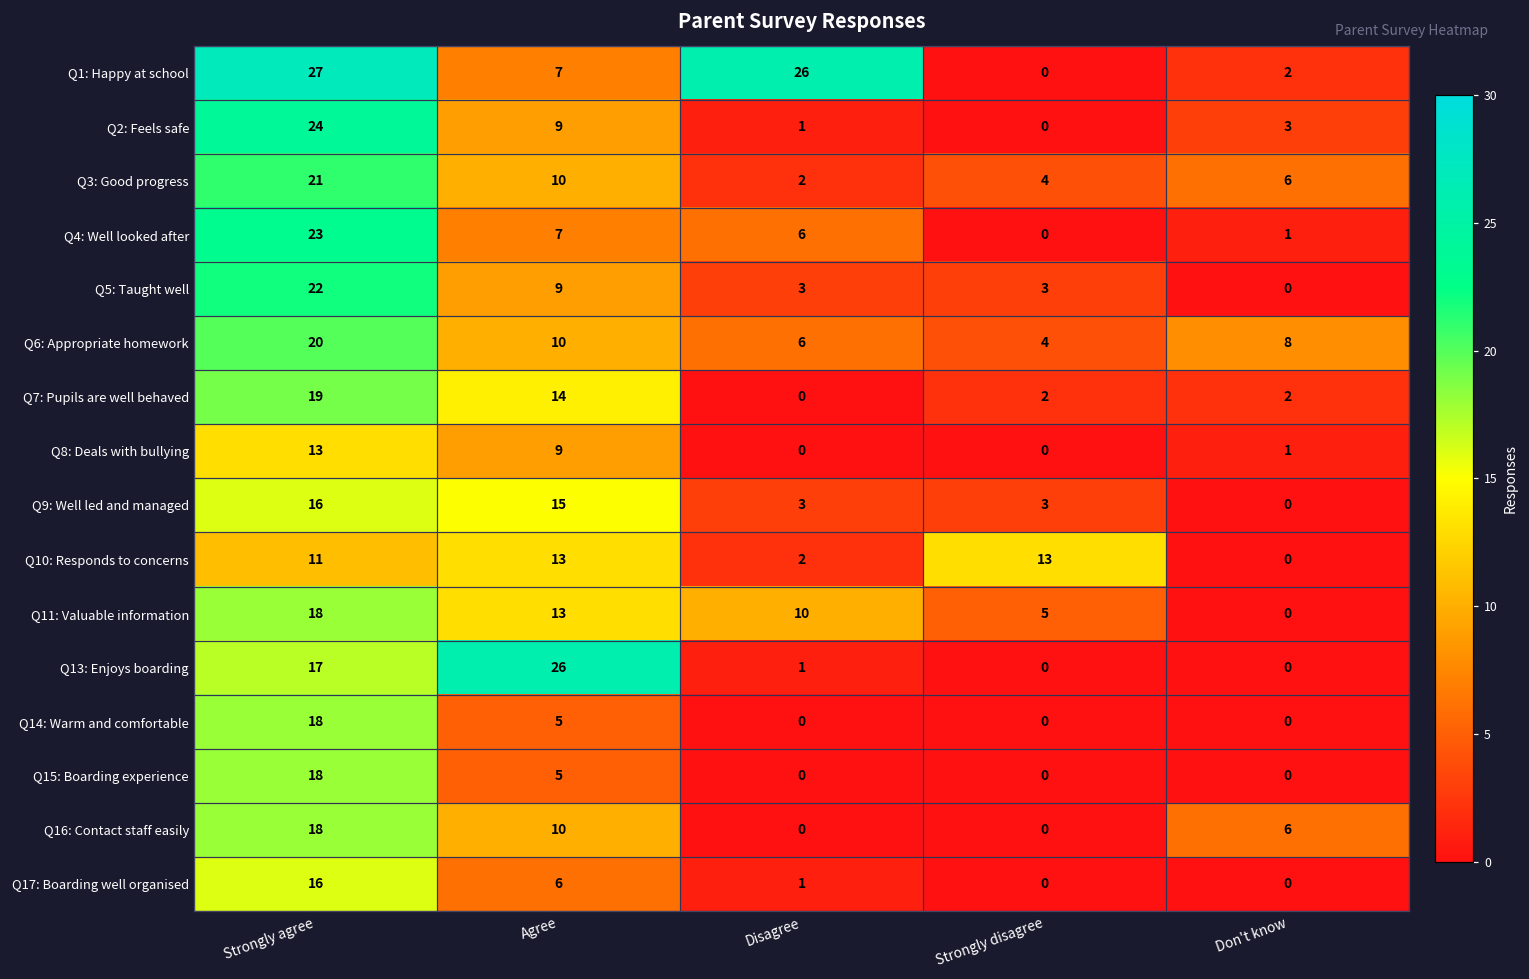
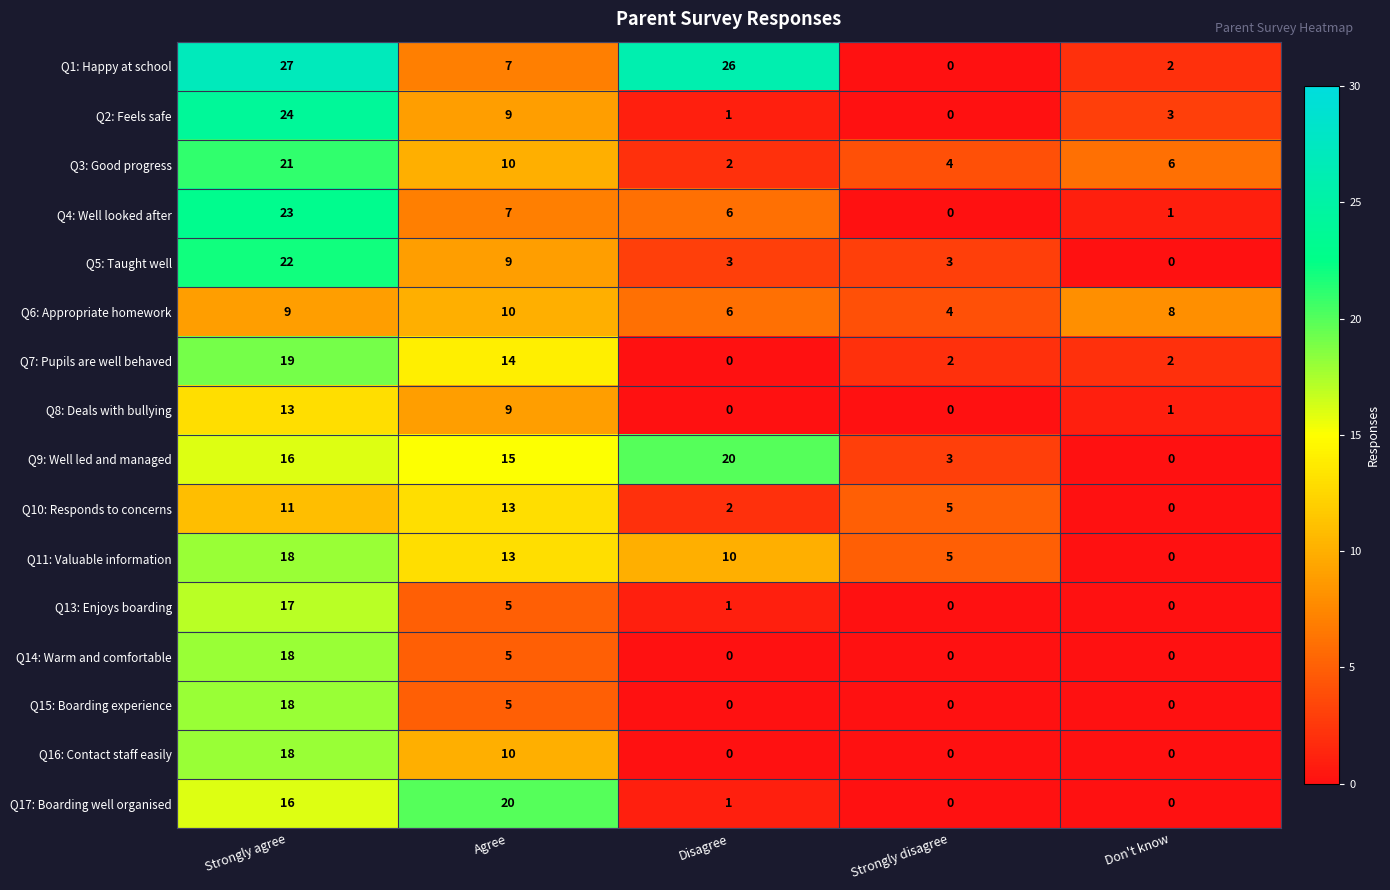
Q6: Appropriate homework, Strongly agree: 20 -> 9
Q9: Well led and managed, Disagree: 3 -> 20
Q10: Responds to concerns, Strongly disagree: 13 -> 5
Q13: Enjoys boarding, Agree: 26 -> 5
Q16: Contact staff easily, Don't know: 6 -> 0
Q17: Boarding well organised, Agree: 6 -> 20
